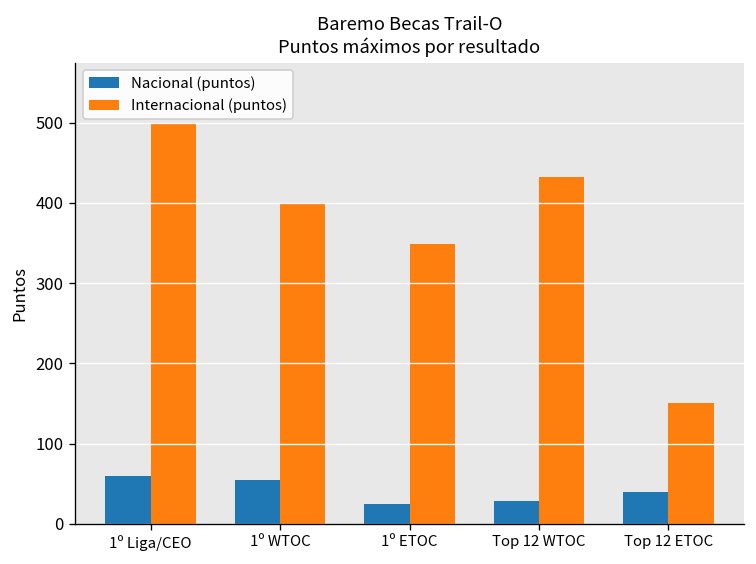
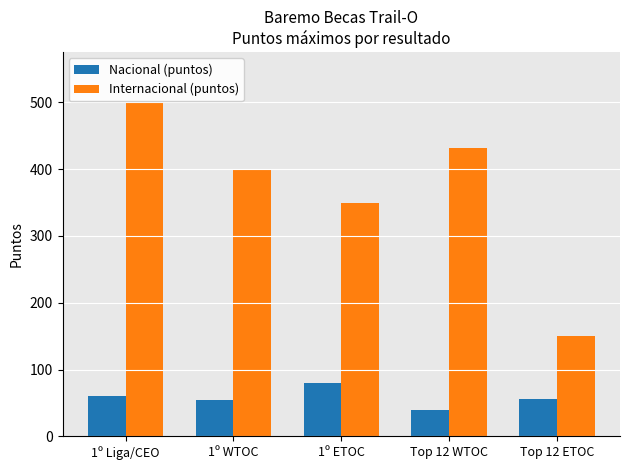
Nacional (puntos), 1º ETOC: 20 -> 80
Nacional (puntos), Top 12 WTOC: 30 -> 40
Nacional (puntos), Top 12 ETOC: 40 -> 60
